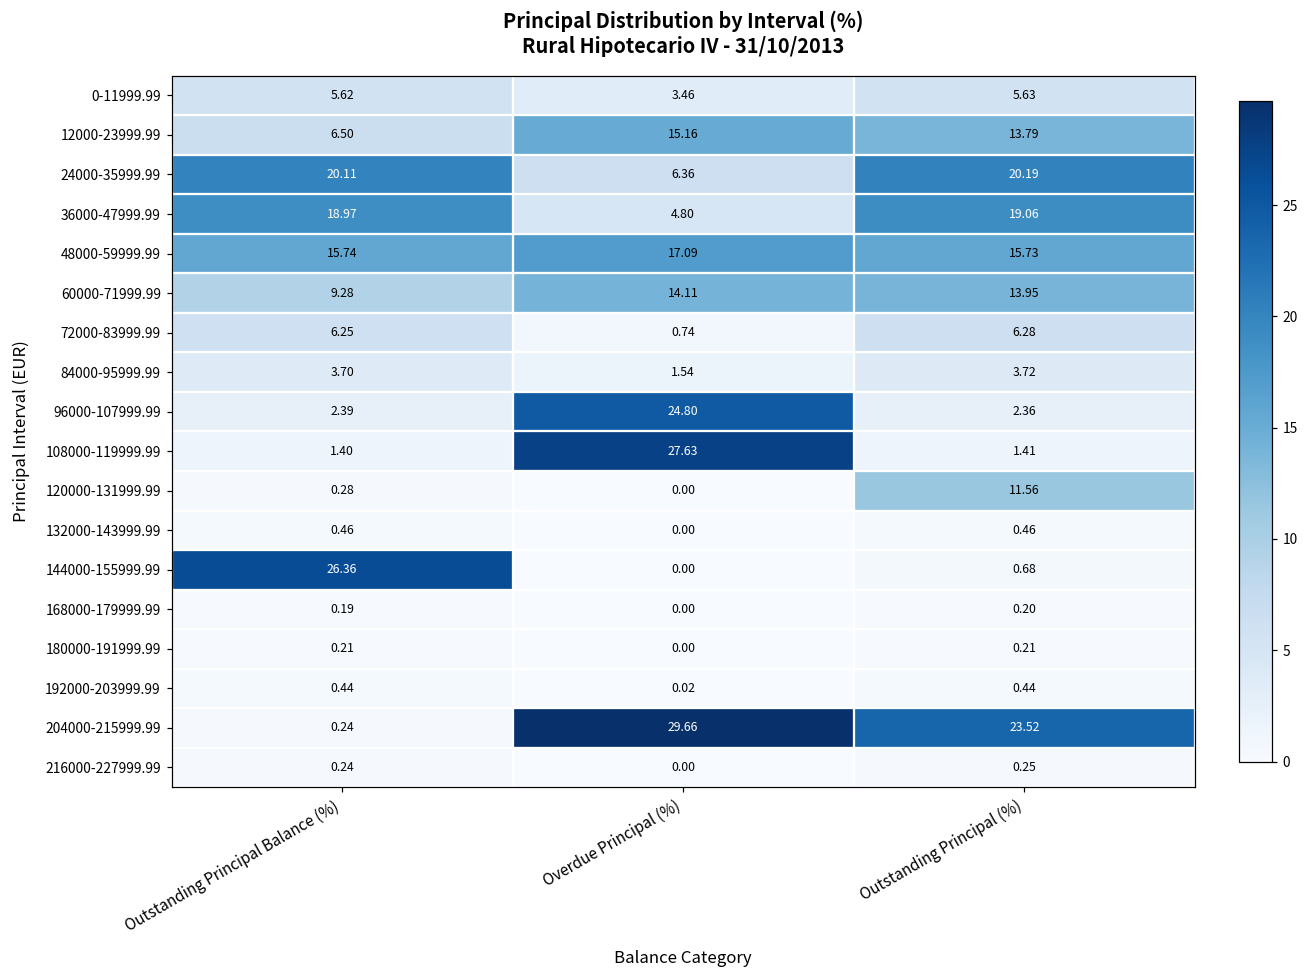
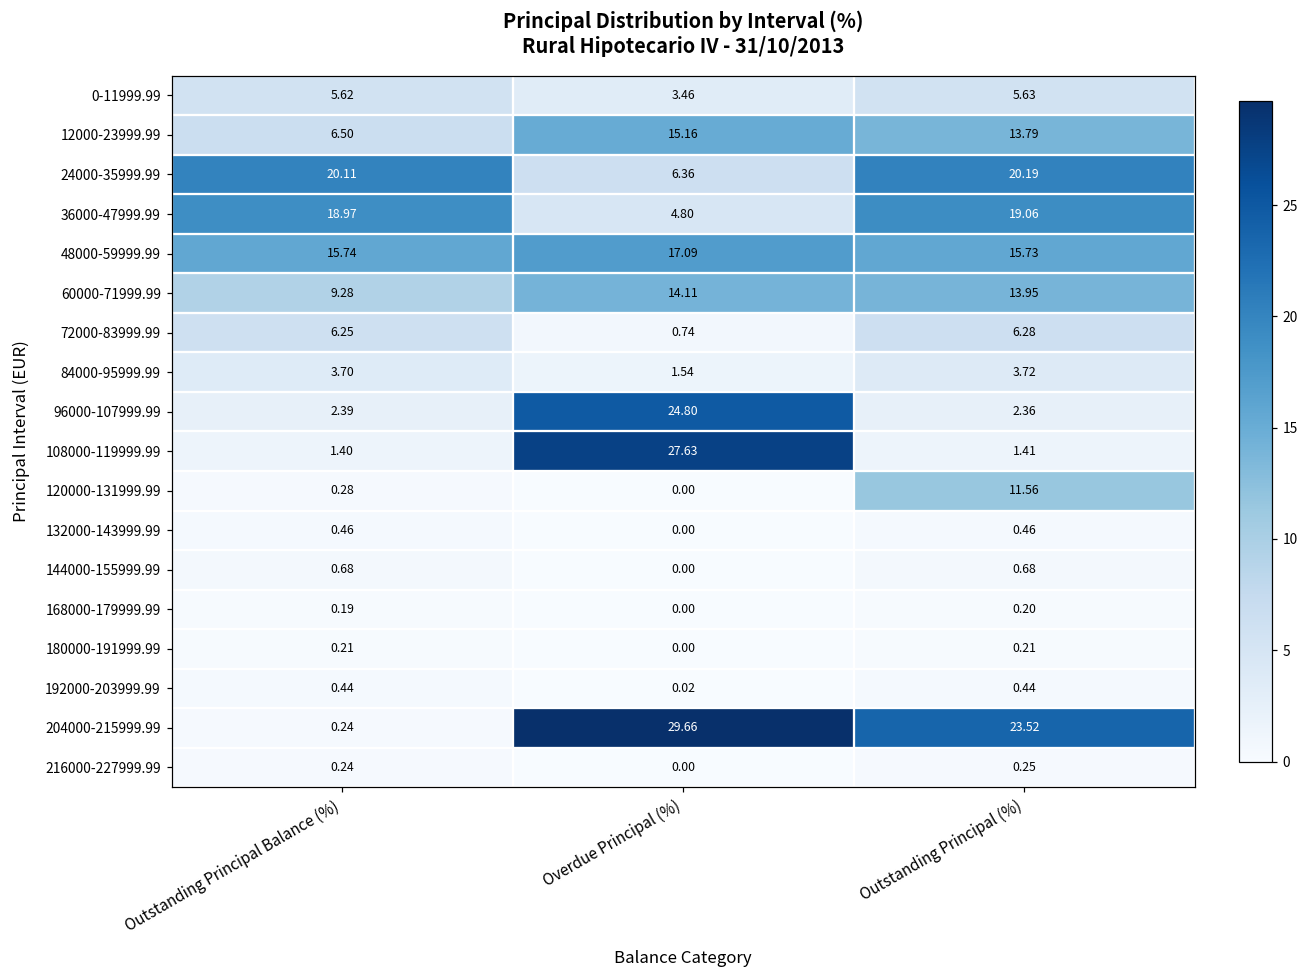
144000-155999.99, Outstanding Principal Balance (%): 26.36 -> 0.68
